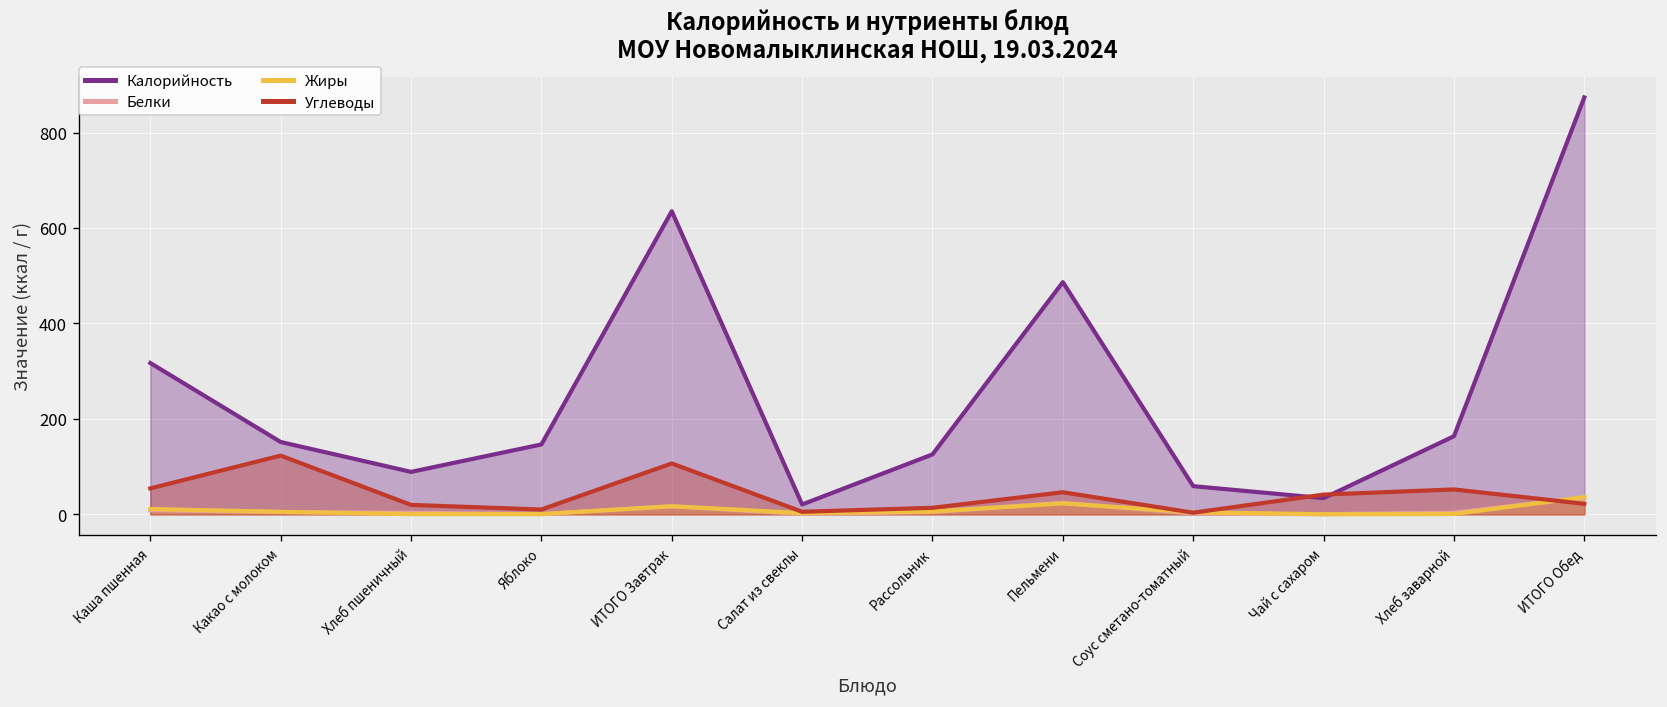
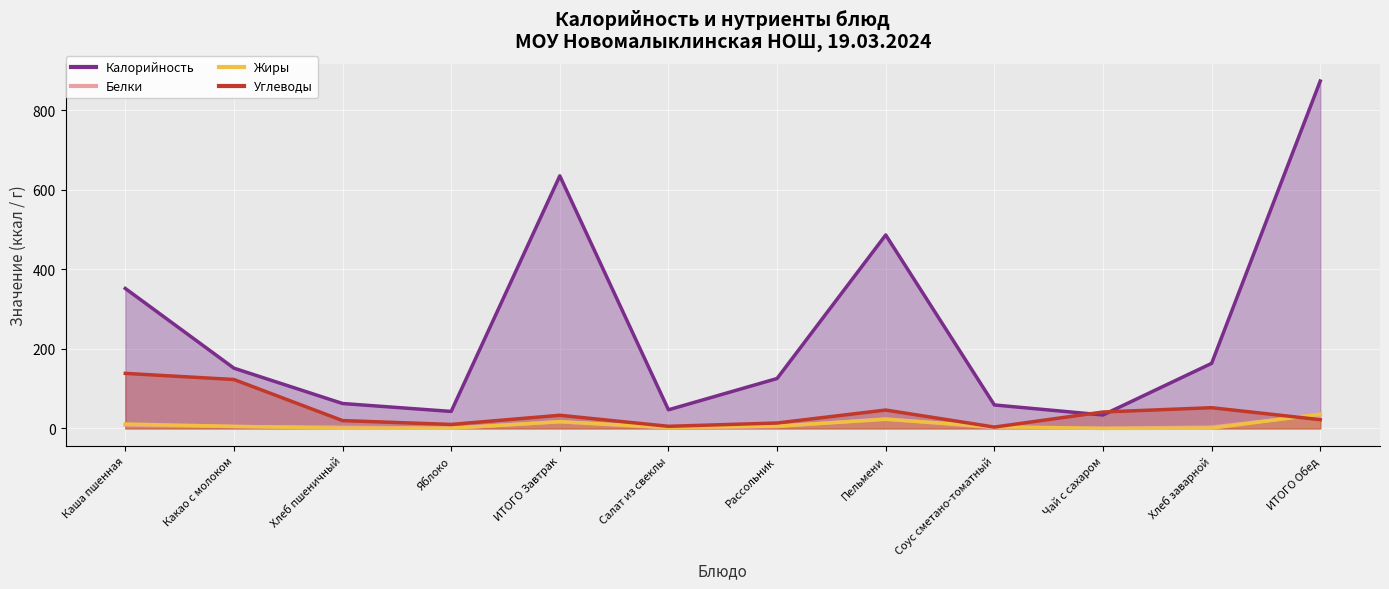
Калорийность, Каша пшенная: 320 -> 350
Углеводы, Каша пшенная: 50 -> 140
Калорийность, Хлеб пшеничный: 90 -> 60
Калорийность, Яблоко: 150 -> 40
Углеводы, ИТОГО Завтрак: 110 -> 30
Калорийность, Салат из свеклы: 20 -> 50
